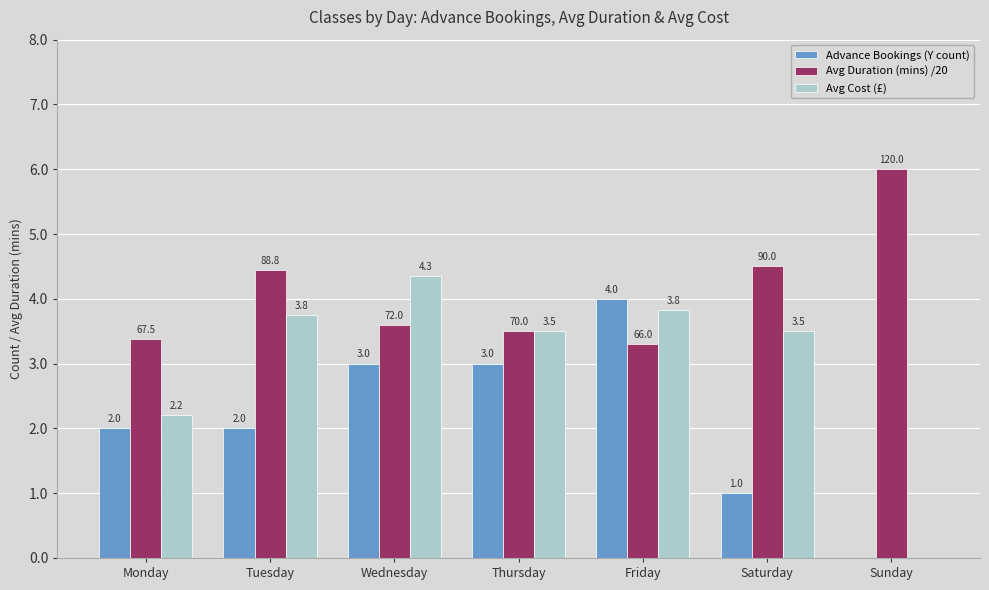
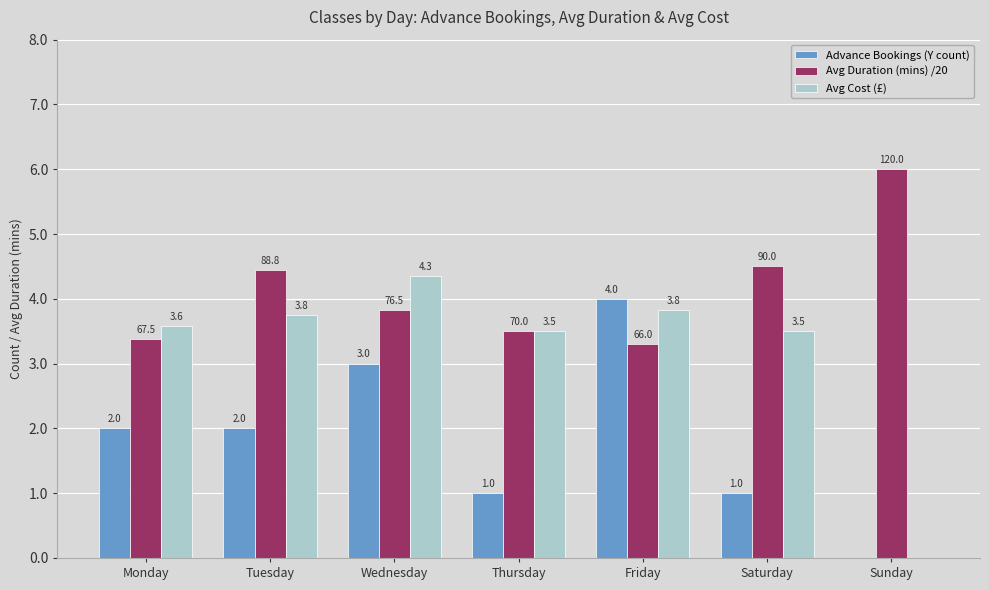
Avg Cost (£), Monday: 2.2 -> 3.6
Avg Duration (mins) /20, Wednesday: 72.0 -> 76.5
Advance Bookings (Y count), Thursday: 3.0 -> 1.0
